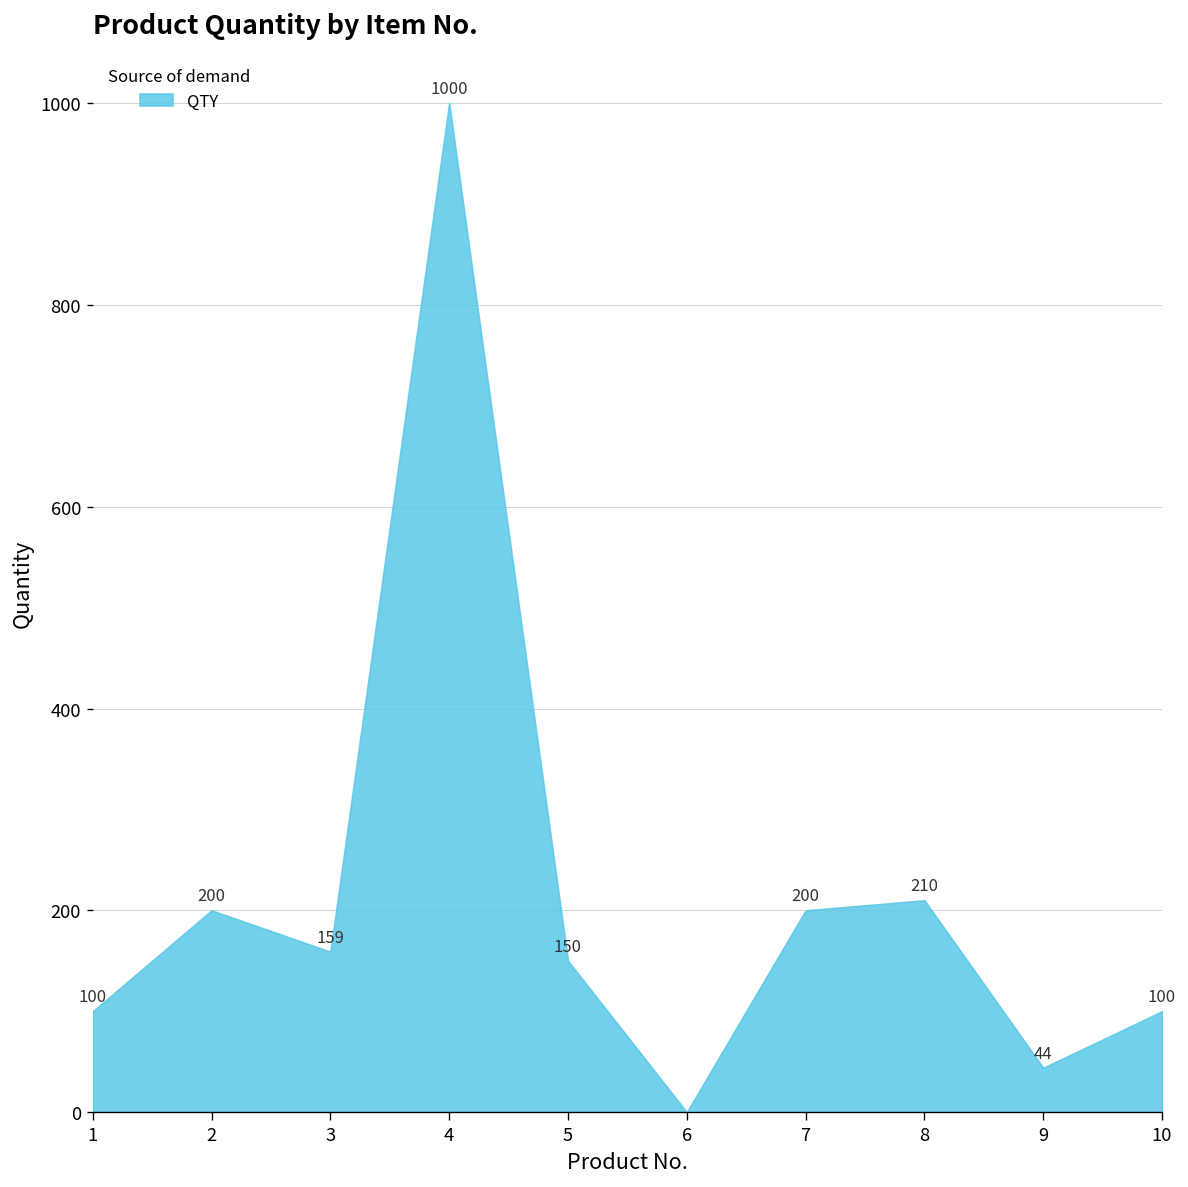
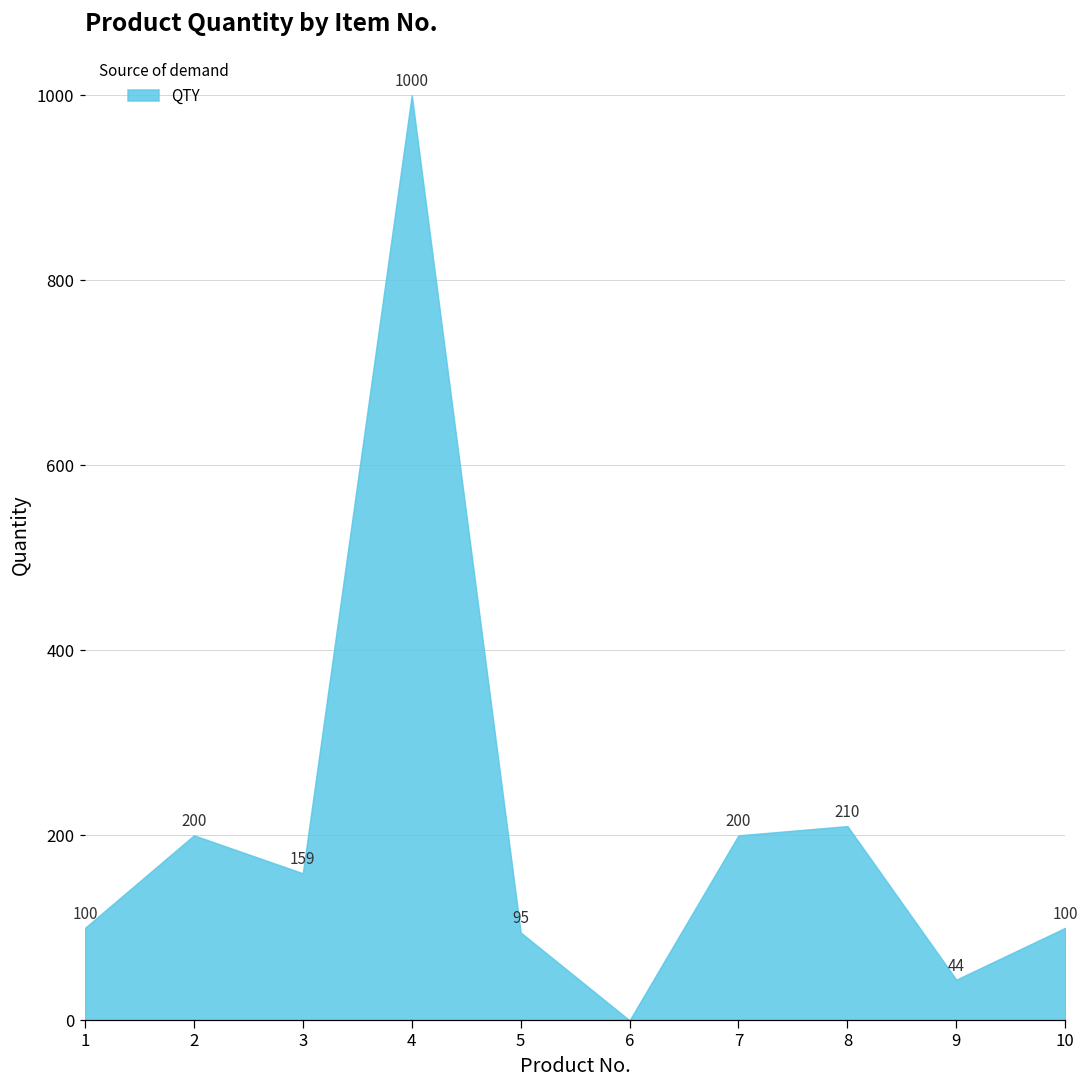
5: 150 -> 95
